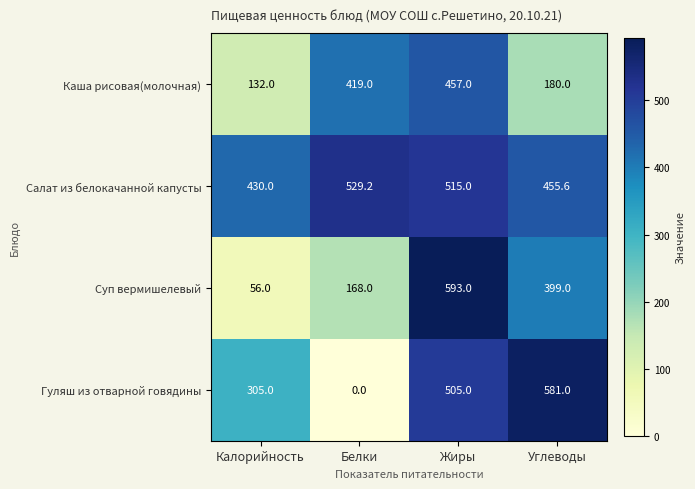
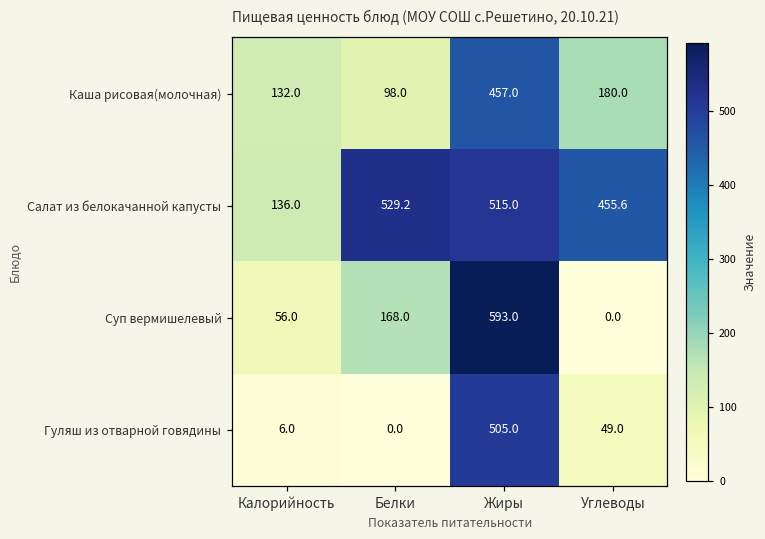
Каша рисовая(молочная), Белки: 419.0 -> 98.0
Салат из белокачанной капусты, Калорийность: 430.0 -> 136.0
Суп вермишелевый, Углеводы: 399.0 -> 0.0
Гуляш из отварной говядины, Калорийность: 305.0 -> 6.0
Гуляш из отварной говядины, Углеводы: 581.0 -> 49.0
